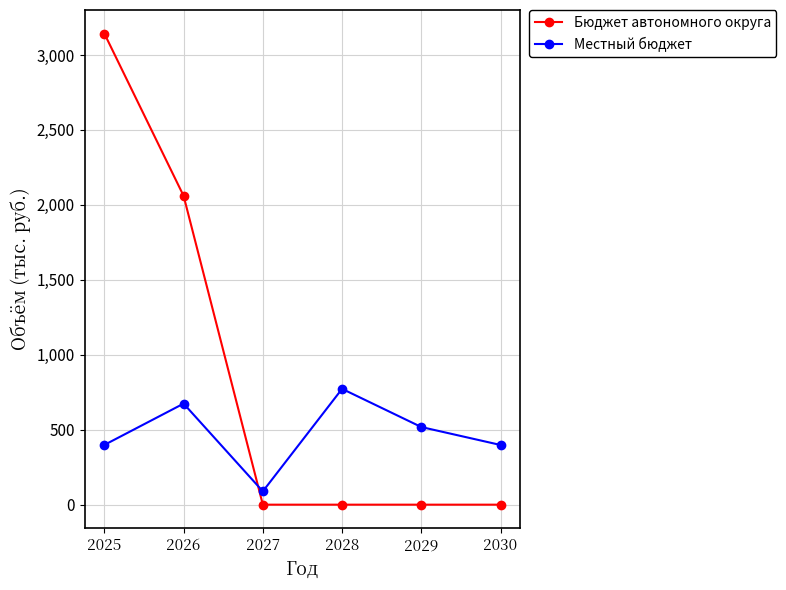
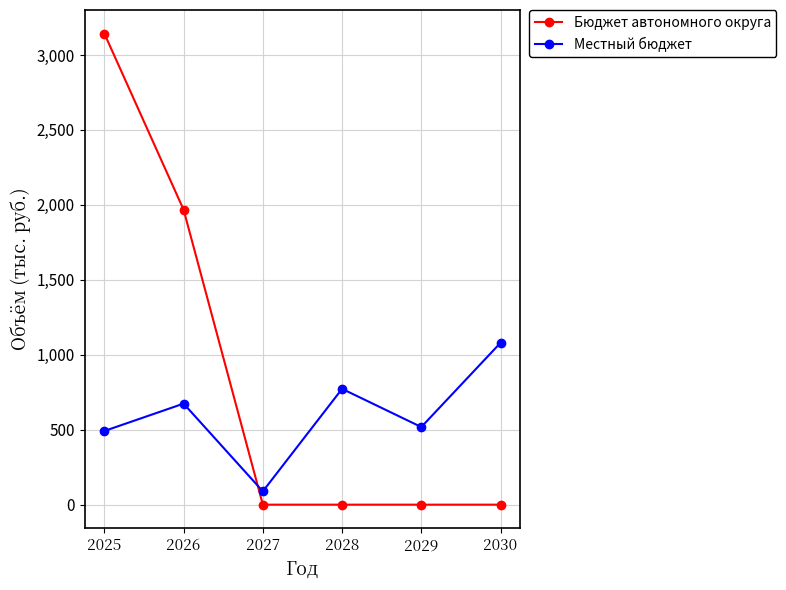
Местный бюджет, 2025: 400 -> 490
Бюджет автономного округа, 2026: 2,060 -> 1,970
Местный бюджет, 2030: 400 -> 1,080
